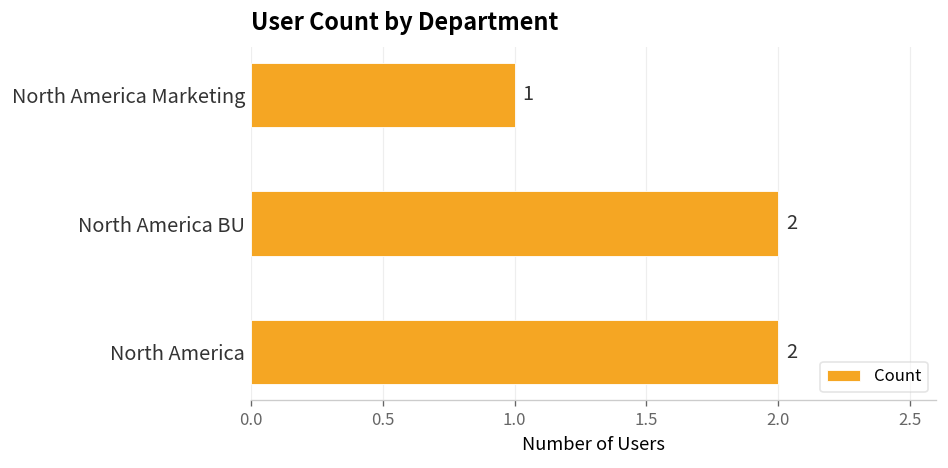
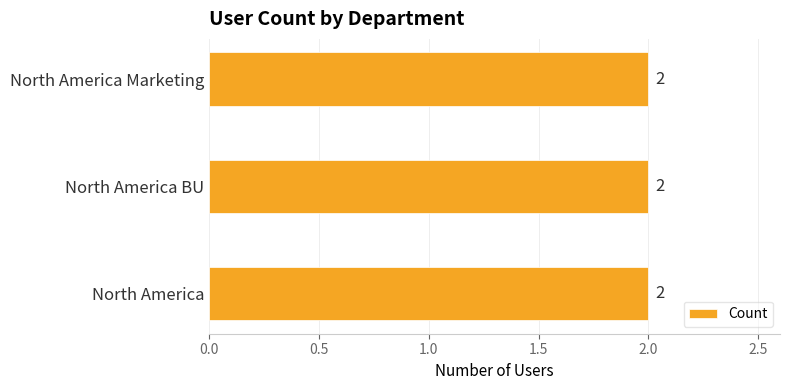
North America Marketing: 1 -> 2
